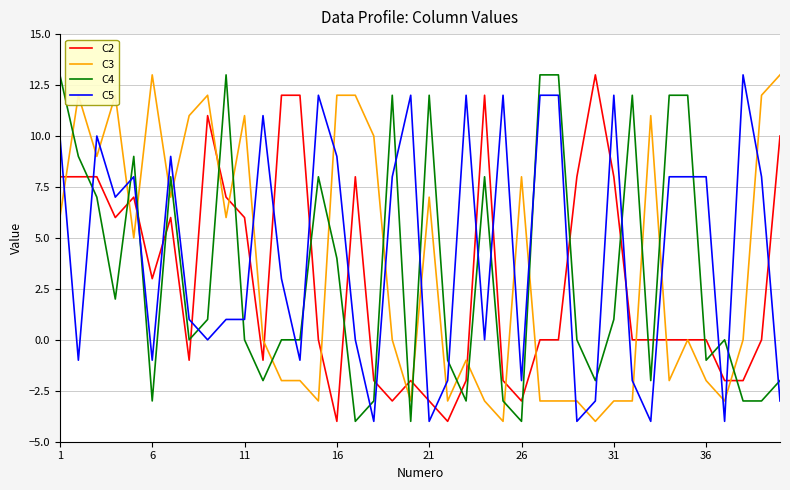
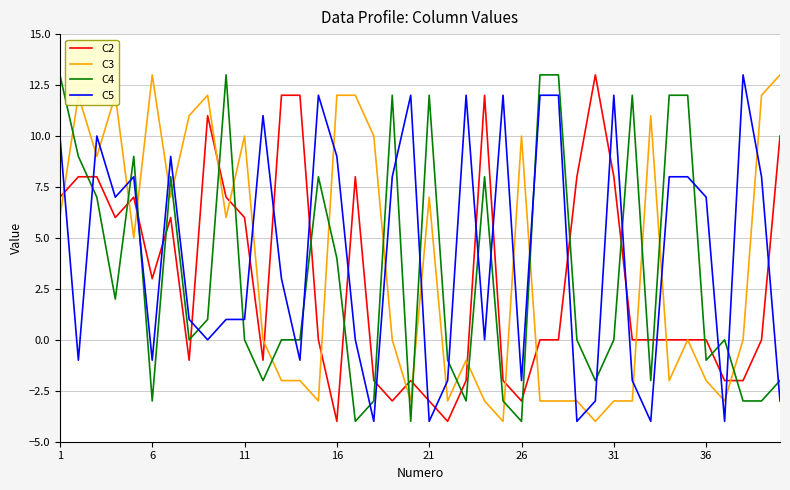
C2, 1: 8 -> 7
C3, 11: 11 -> 10
C3, 26: 8 -> 10
C4, 31: 1 -> 0
C5, 36: 8 -> 7
